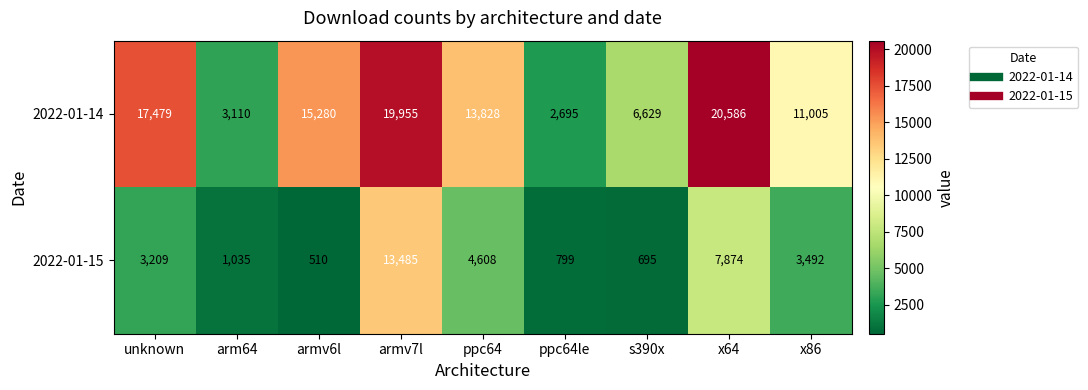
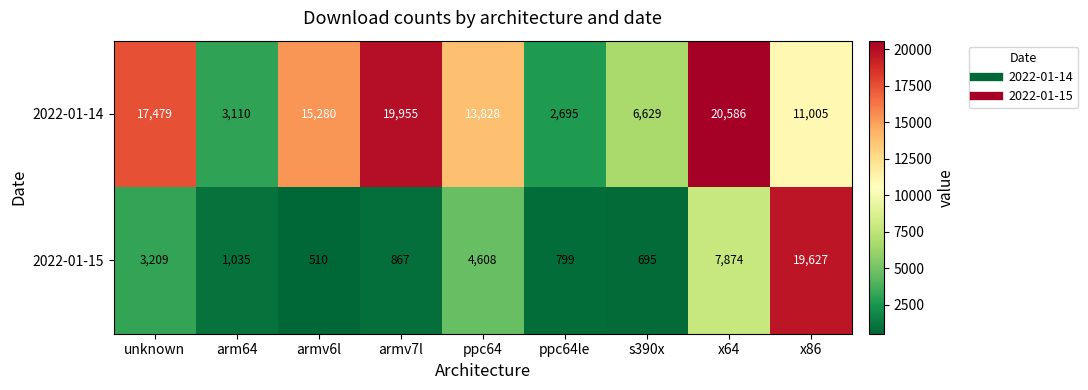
2022-01-15, armv7l: 13,485 -> 867
2022-01-15, x86: 3,492 -> 19,627
